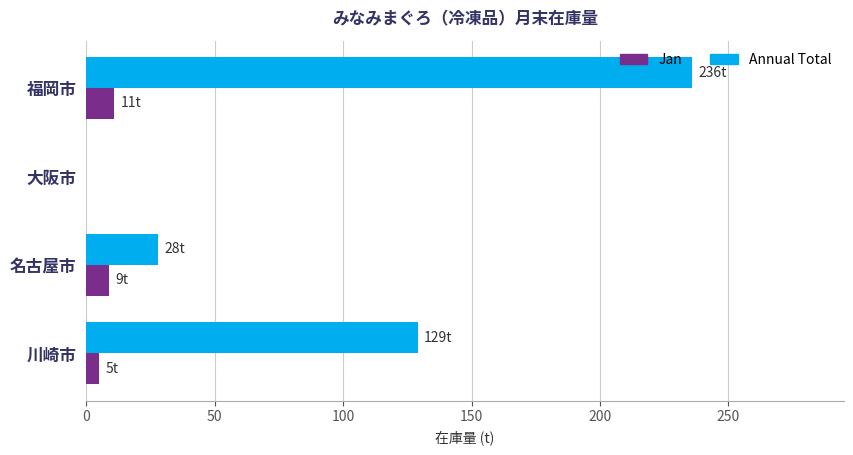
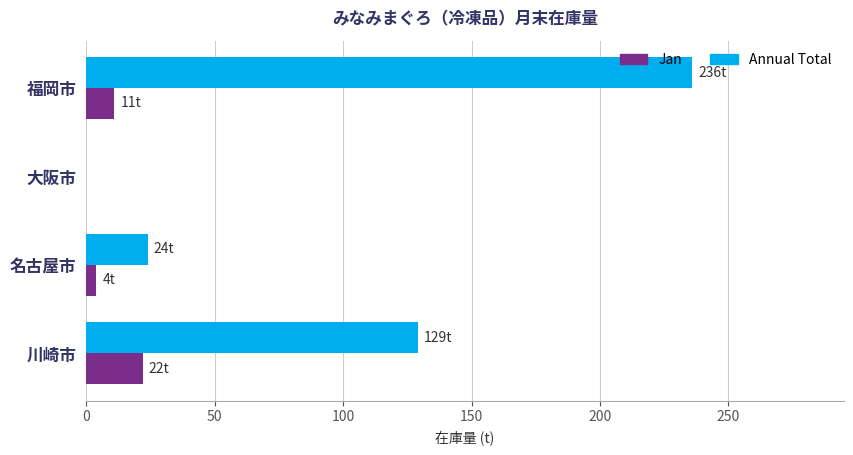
Annual Total, 名古屋市: 28t -> 24t
Jan, 名古屋市: 9t -> 4t
Jan, 川崎市: 5t -> 22t
